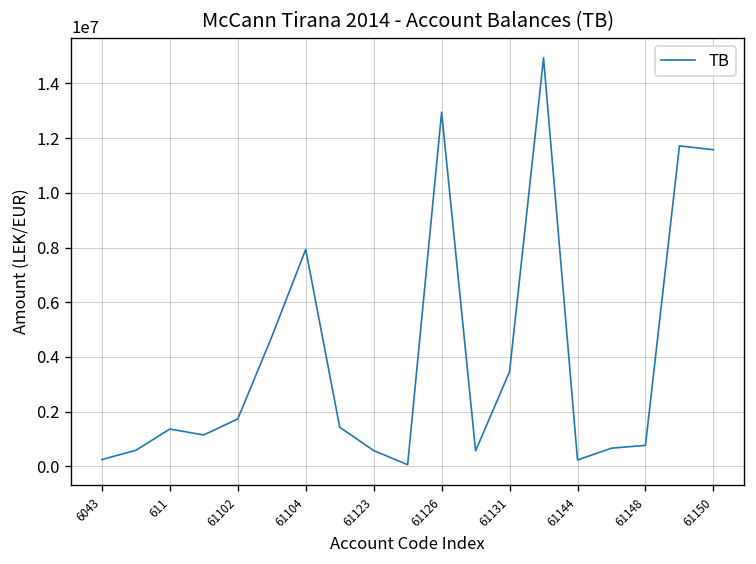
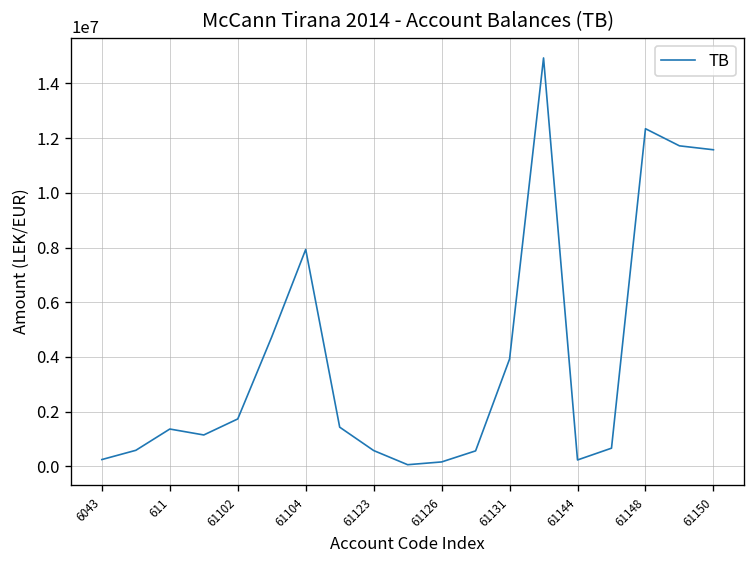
61126: 12900000 -> 200000
61131: 3500000 -> 3900000
61148: 800000 -> 12300000
